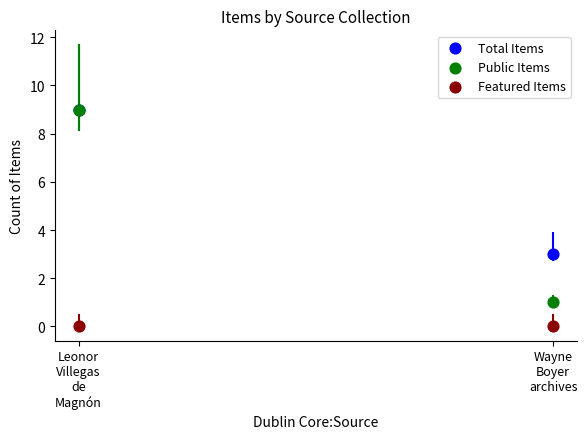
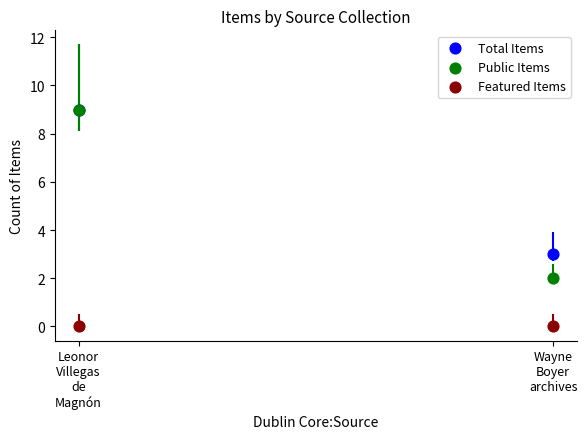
Public Items, Wayne Boyer archives: 1 -> 2
